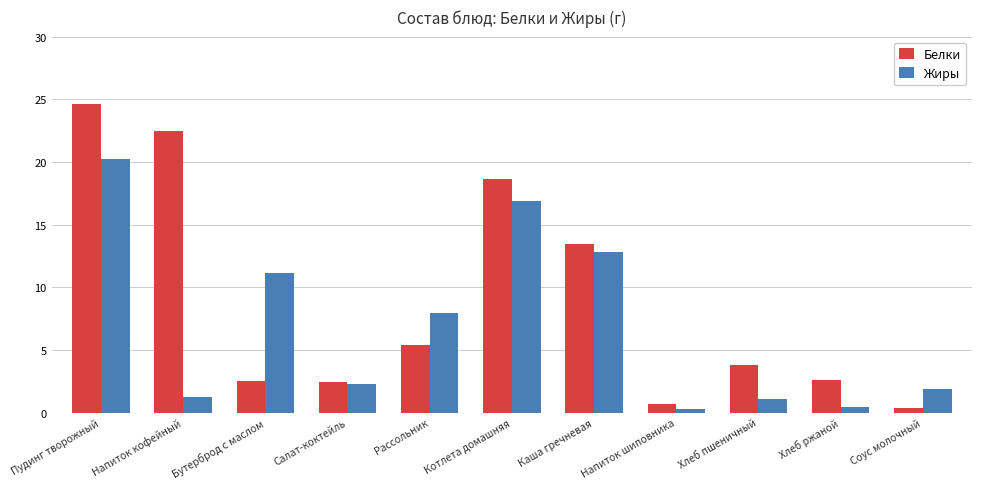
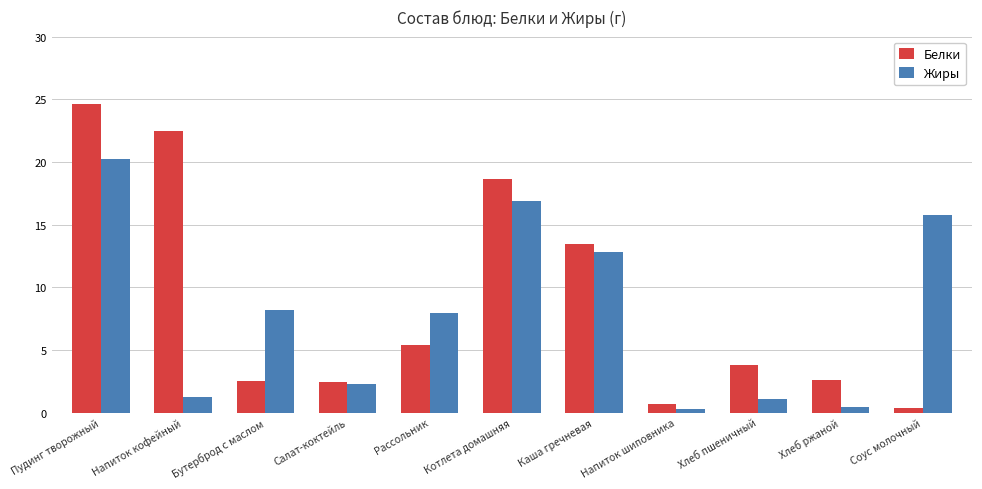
Жиры, Бутерброд с маслом: 11.2 -> 8.2
Жиры, Соус молочный: 1.9 -> 15.8
